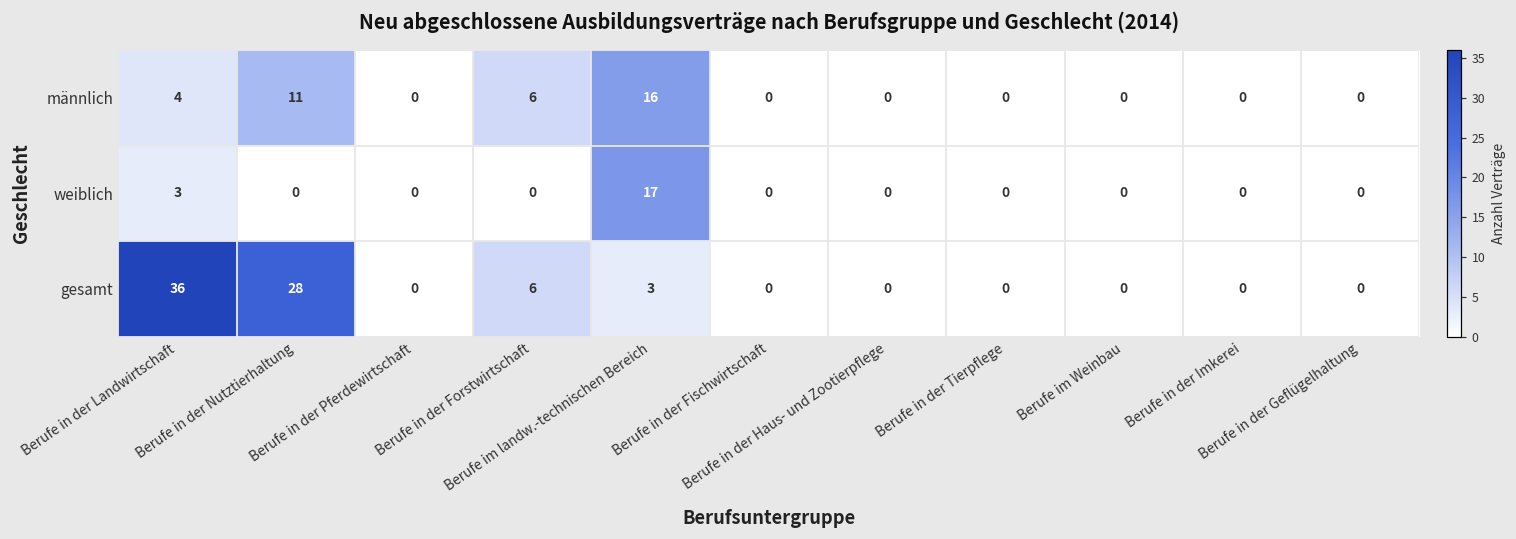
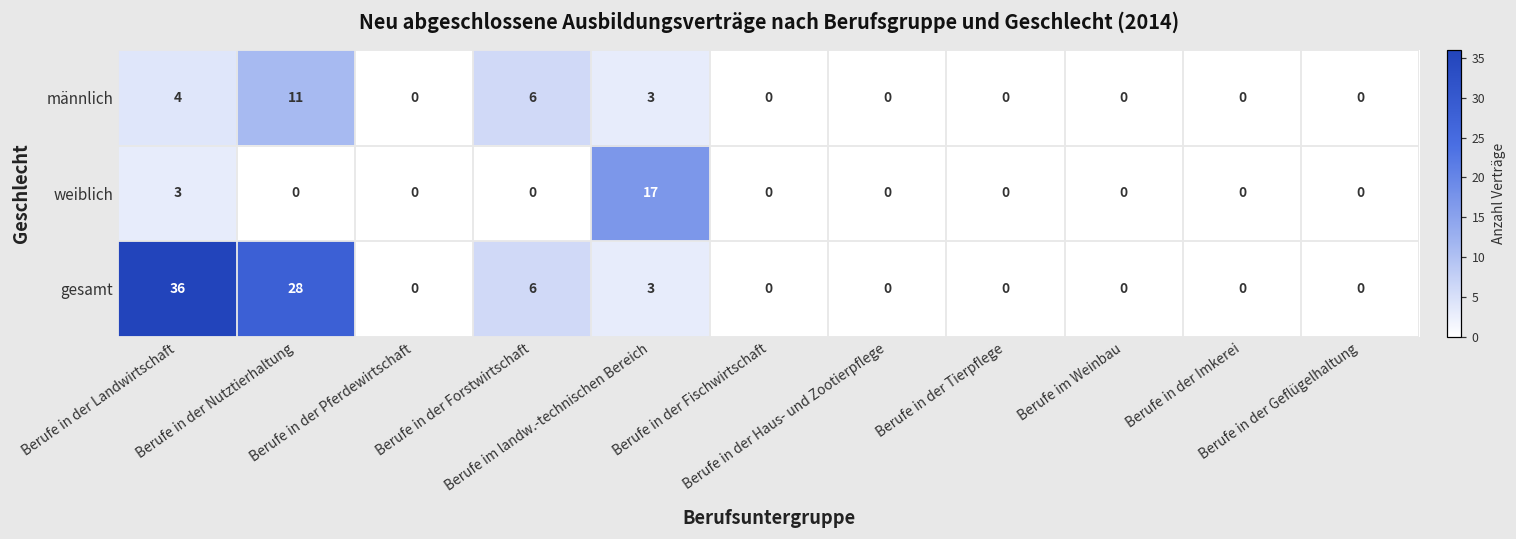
männlich, Berufe im landw.-technischen Bereich: 16 -> 3
